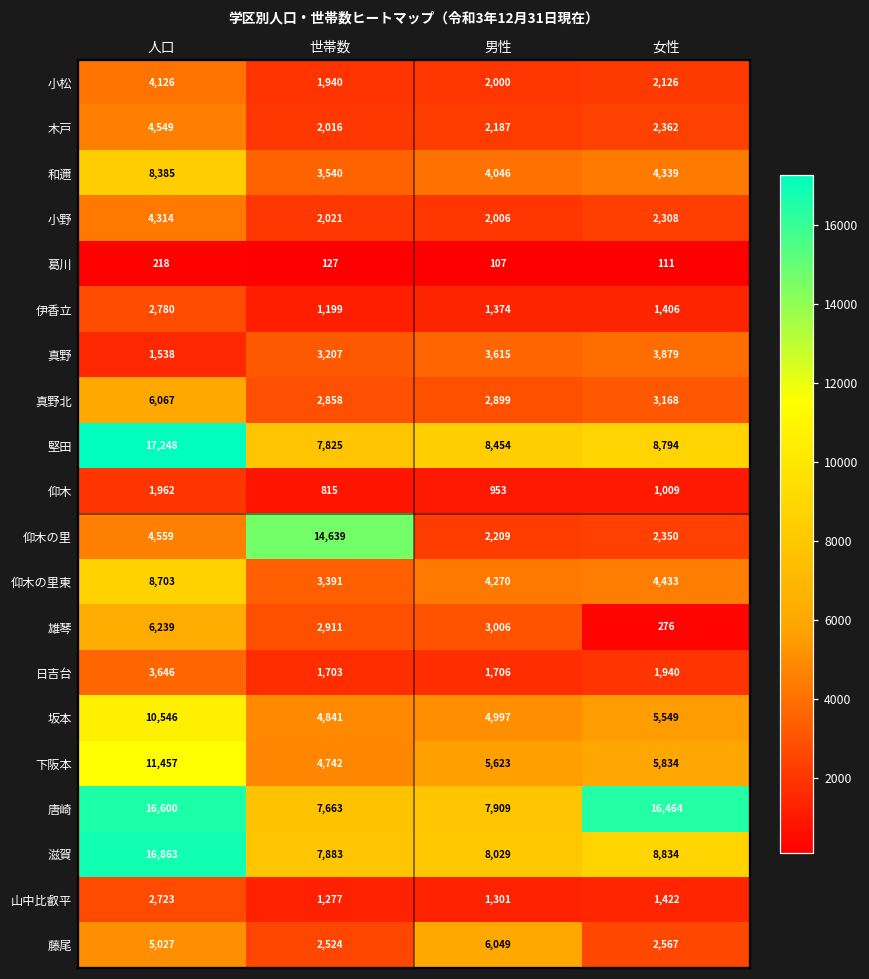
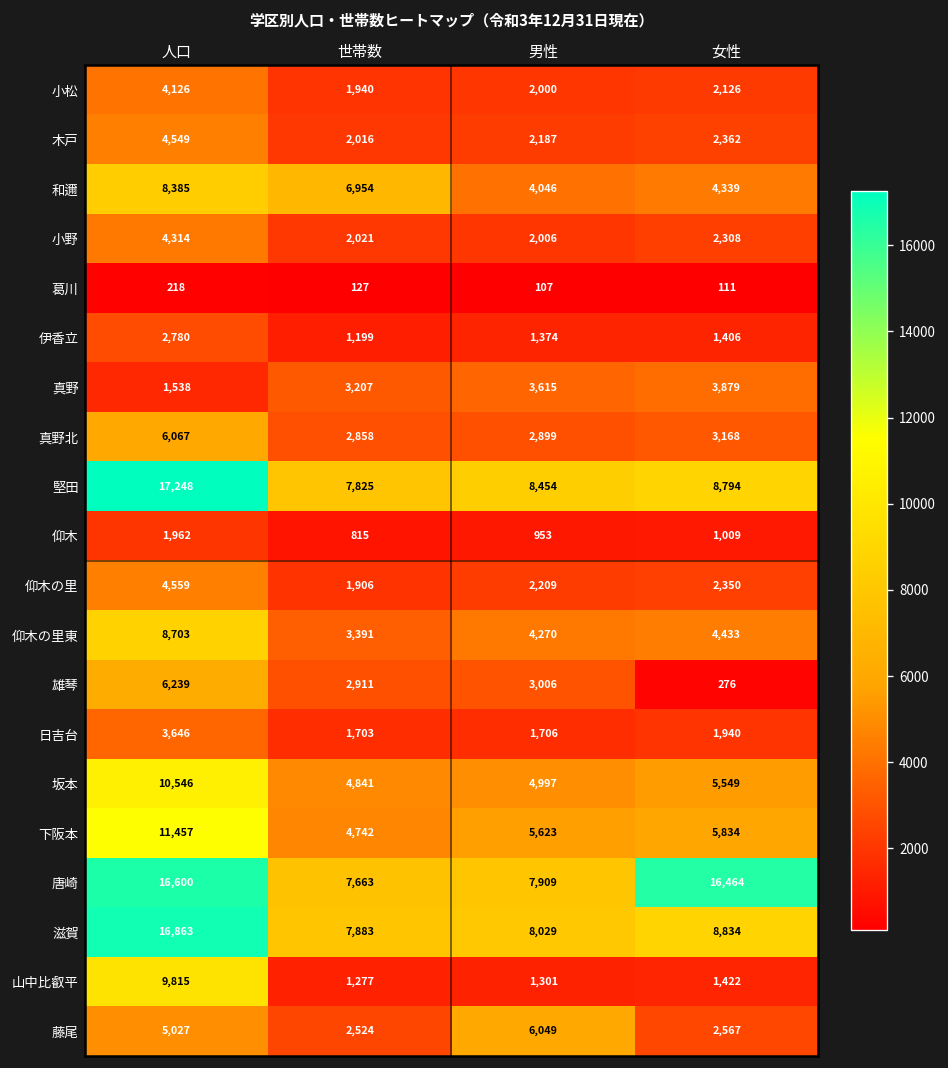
和邇, 世帯数: 3,540 -> 6,954
仰木の里, 世帯数: 14,639 -> 1,906
山中比叡平, 人口: 2,723 -> 9,815
